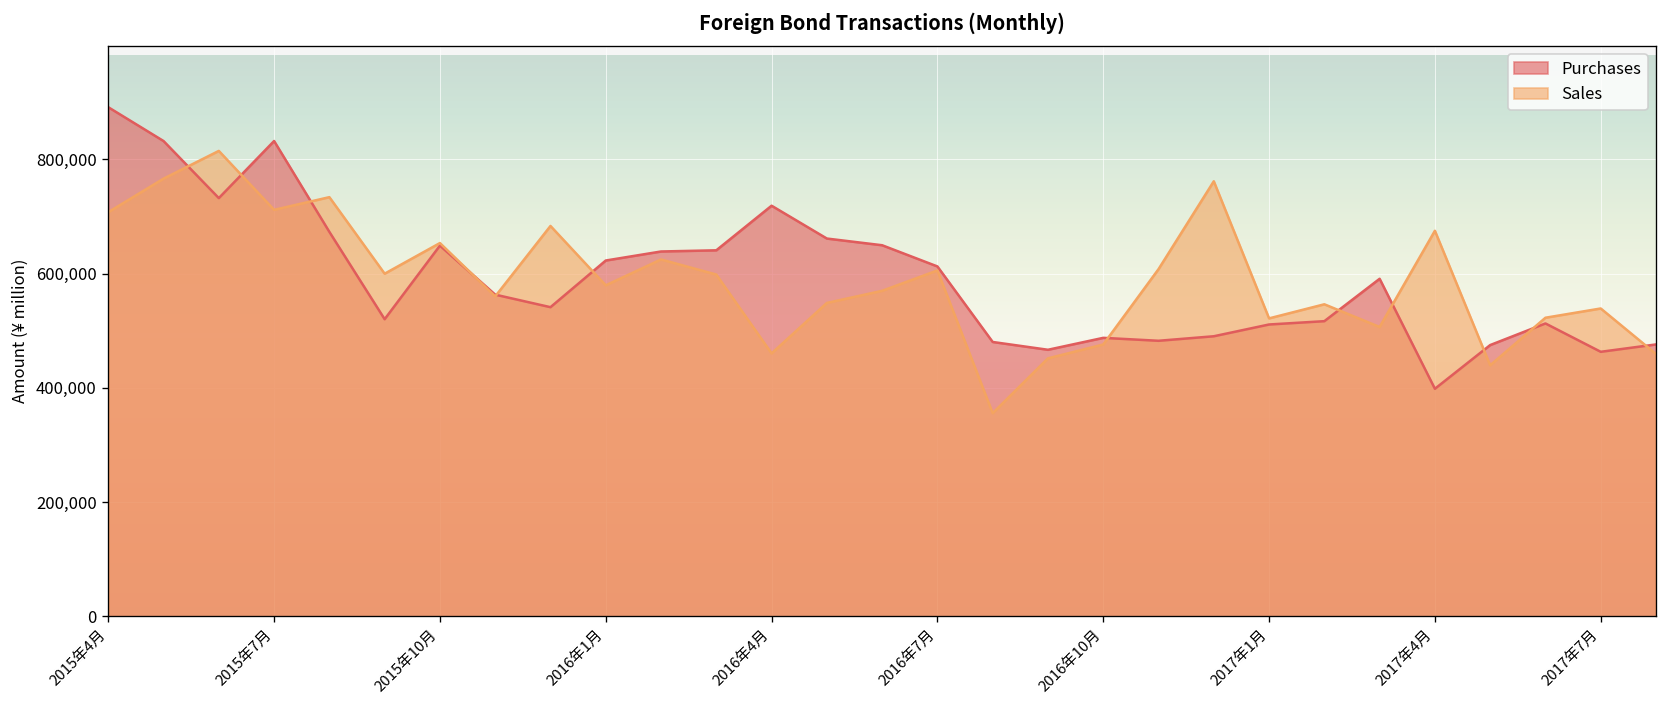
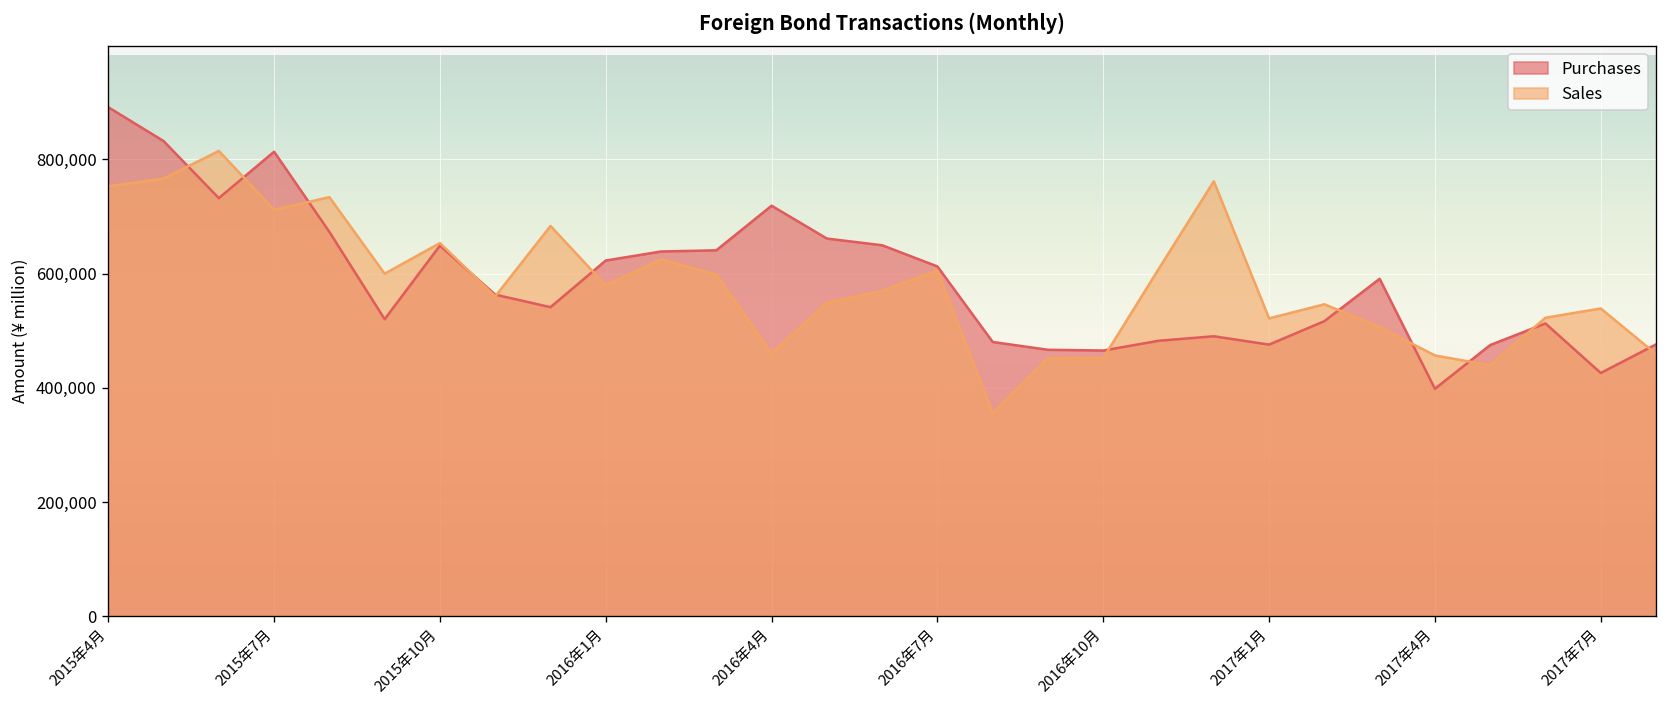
Sales, 2015年4月: 710,000 -> 750,000
Purchases, 2015年7月: 830,000 -> 810,000
Purchases, 2016年10月: 490,000 -> 470,000
Sales, 2016年10月: 480,000 -> 450,000
Purchases, 2017年1月: 510,000 -> 480,000
Sales, 2017年4月: 670,000 -> 460,000
Purchases, 2017年7月: 460,000 -> 430,000
